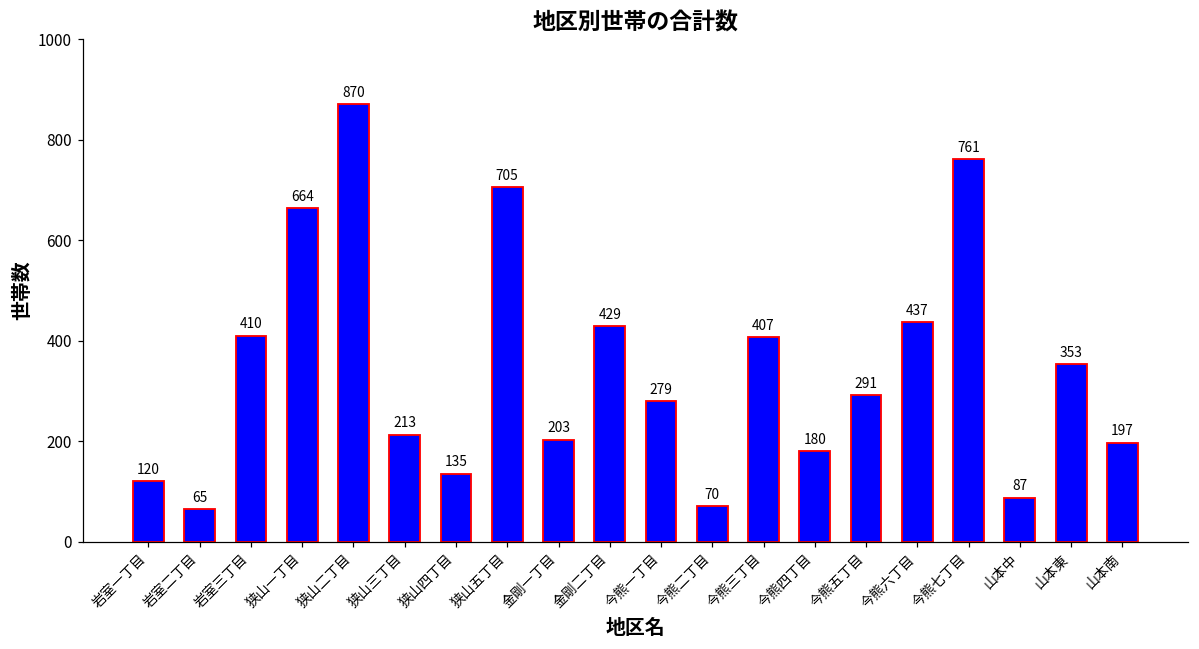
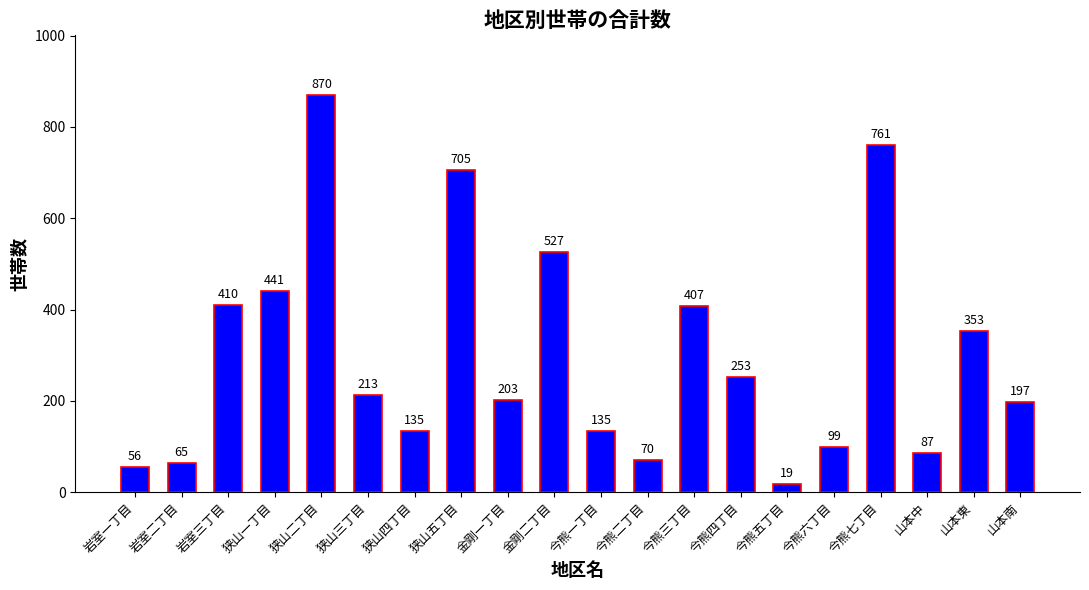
岩室一丁目: 120 -> 56
狭山一丁目: 664 -> 441
金剛二丁目: 429 -> 527
今熊一丁目: 279 -> 135
今熊四丁目: 180 -> 253
今熊五丁目: 291 -> 19
今熊六丁目: 437 -> 99
